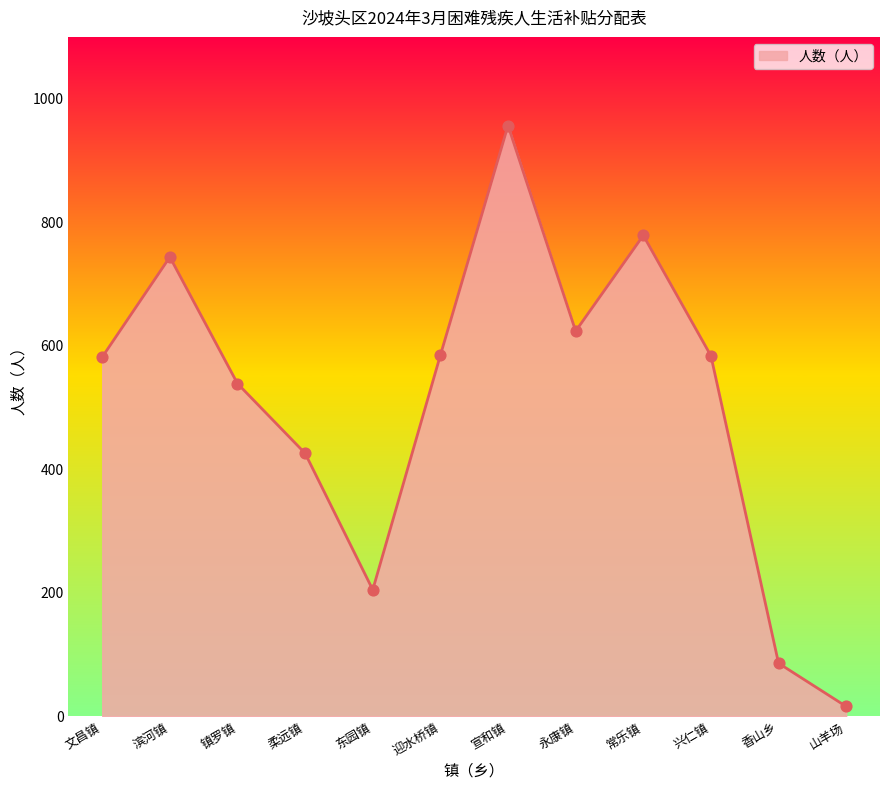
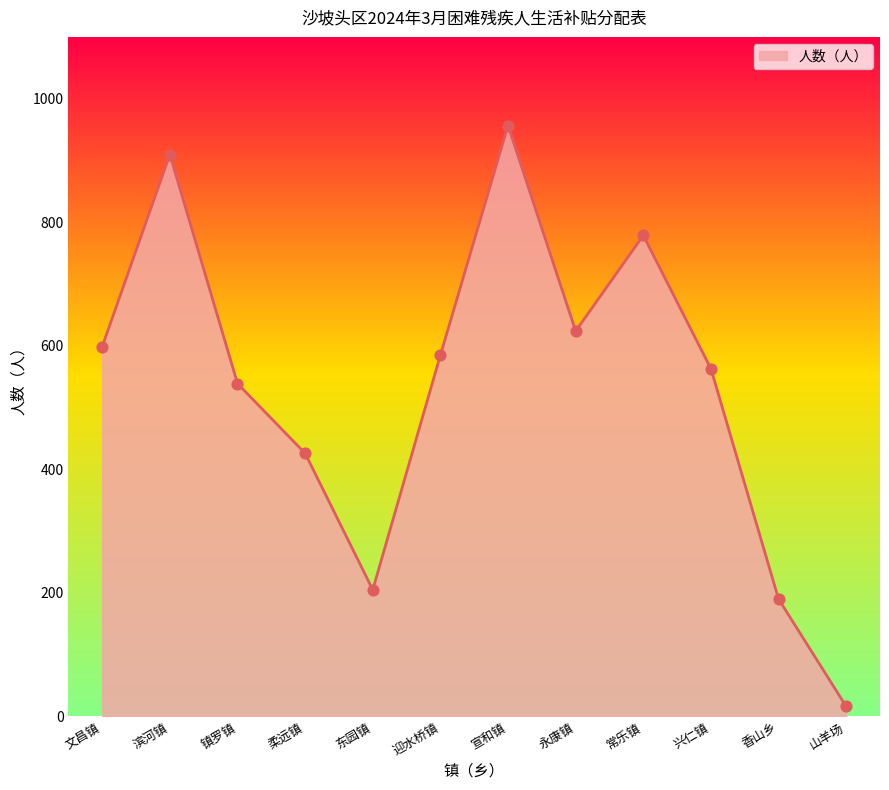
文昌镇: 580 -> 600
滨河镇: 740 -> 910
兴仁镇: 580 -> 560
香山乡: 90 -> 190
